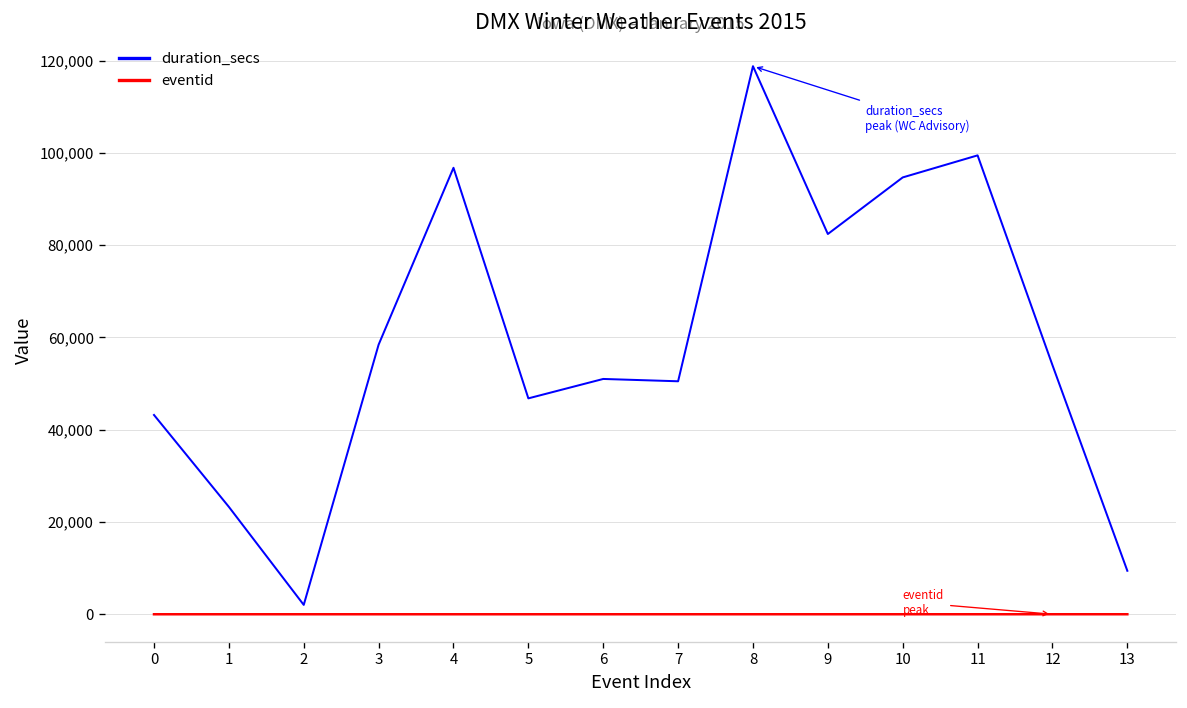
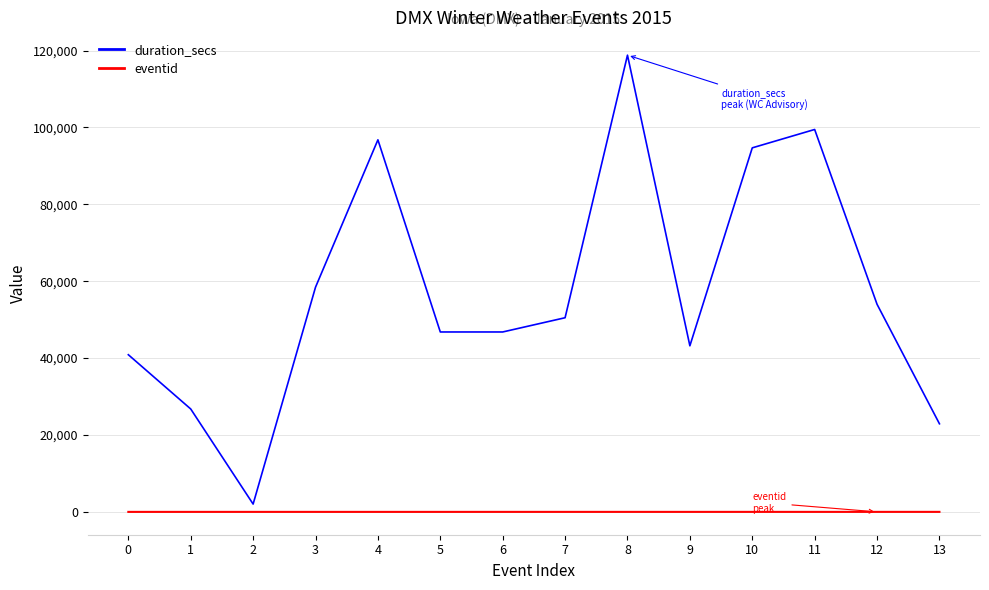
duration_secs, 0: 43,000 -> 41,000
duration_secs, 1: 23,000 -> 27,000
duration_secs, 6: 51,000 -> 47,000
duration_secs, 9: 82,000 -> 43,000
duration_secs, 13: 9,000 -> 23,000
